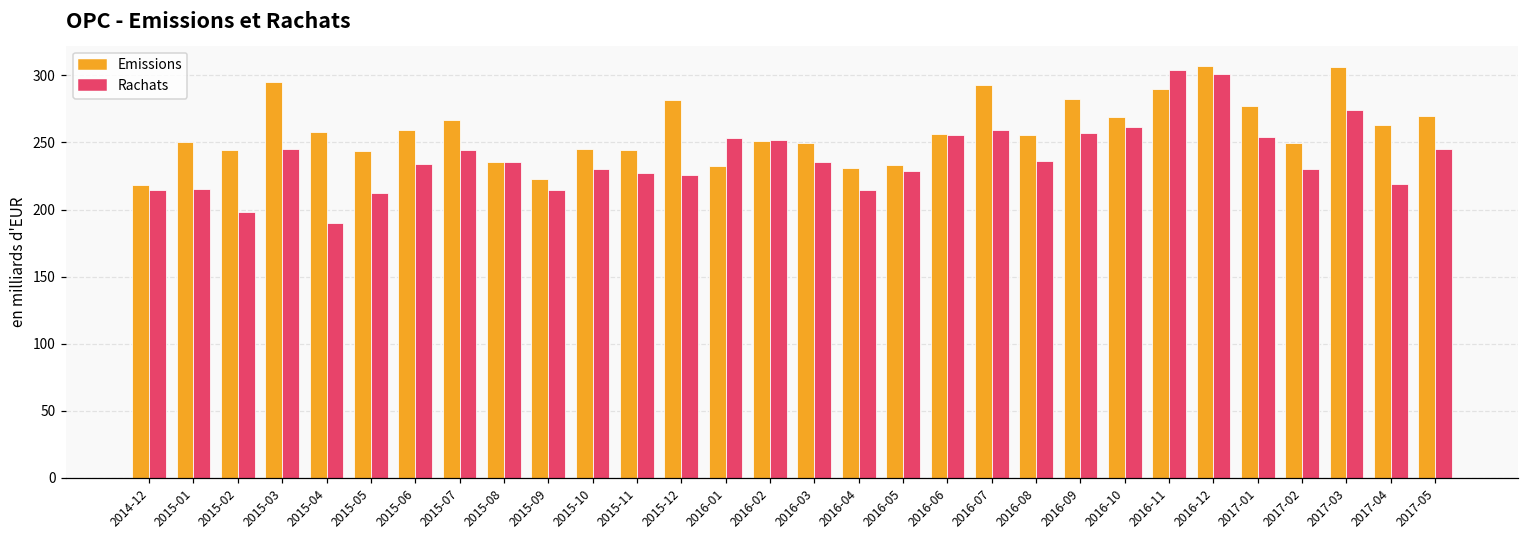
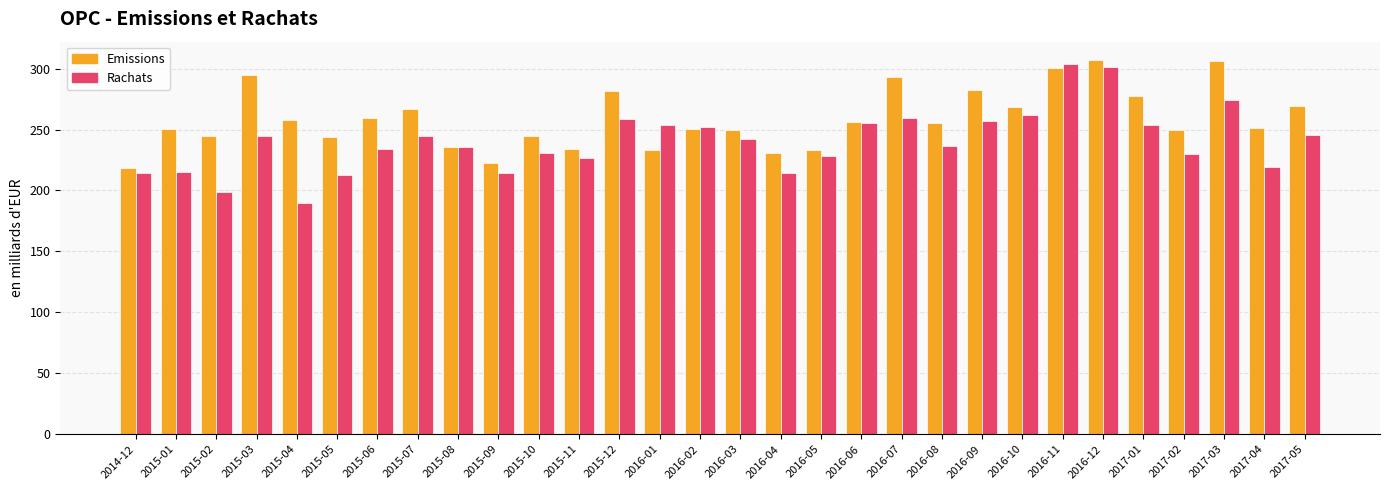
Emissions, 2015-11: 245 -> 234
Rachats, 2015-12: 226 -> 258
Rachats, 2016-03: 235 -> 242
Emissions, 2016-11: 290 -> 300
Emissions, 2017-04: 263 -> 251
